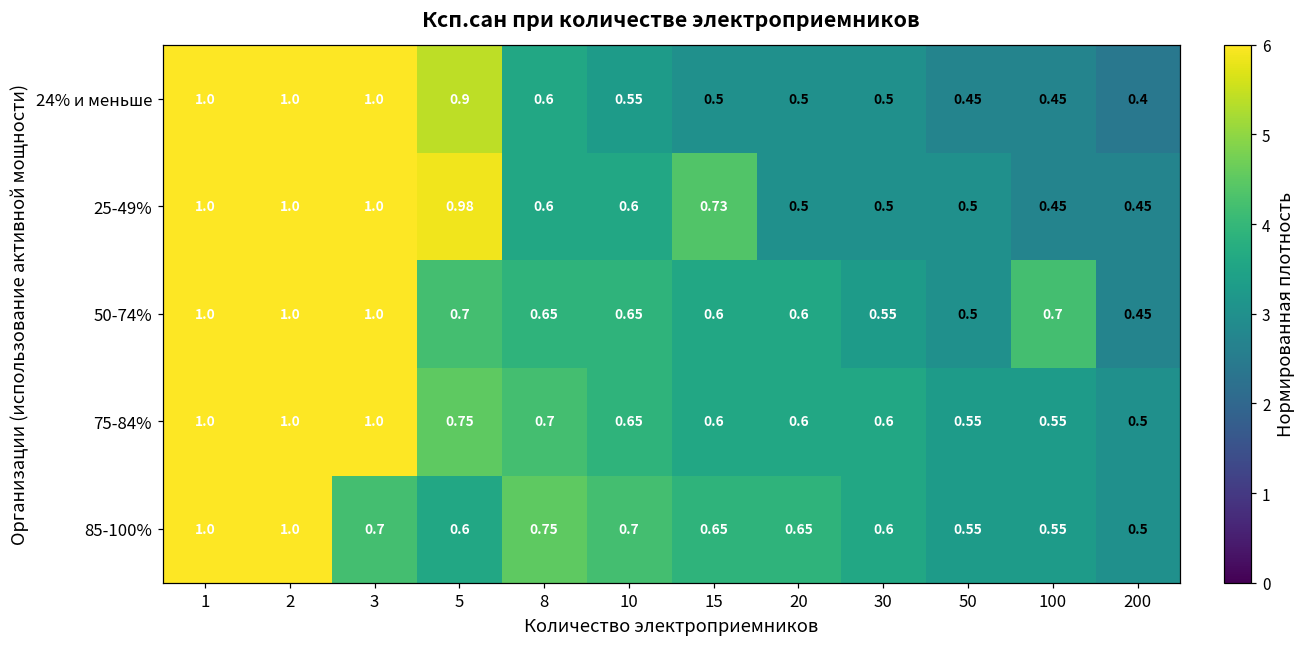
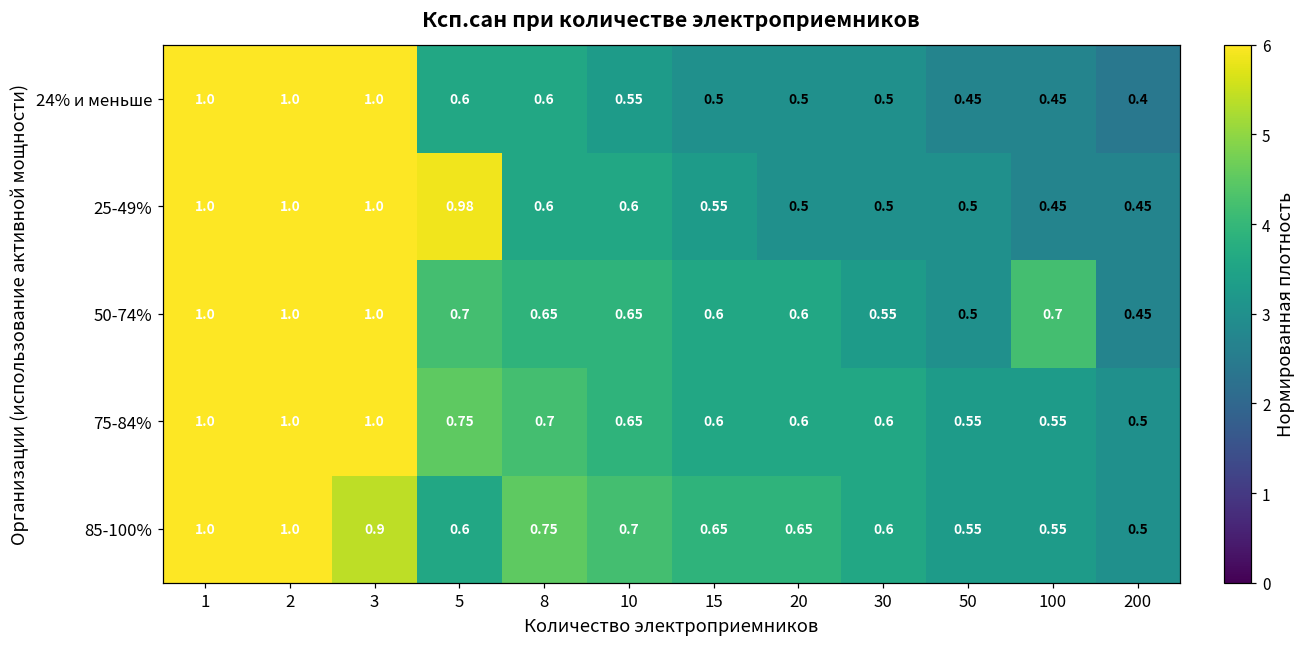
24% и меньше, 5: 0.9 -> 0.6
25-49%, 15: 0.73 -> 0.55
85-100%, 3: 0.7 -> 0.9
